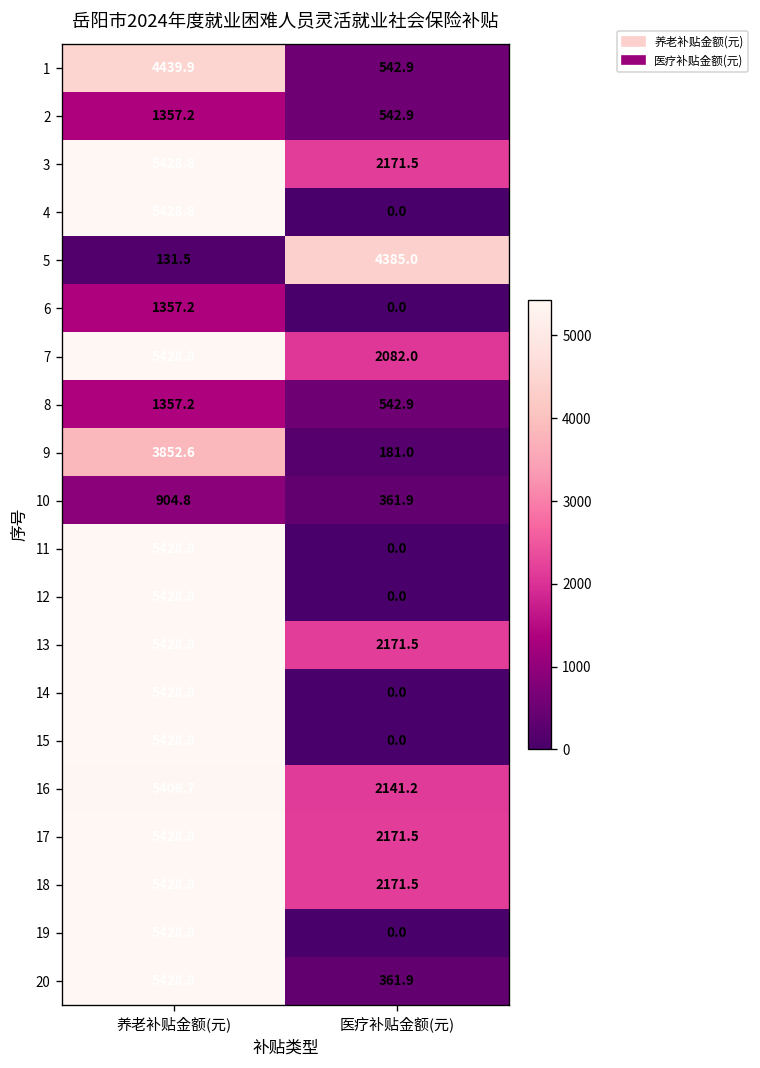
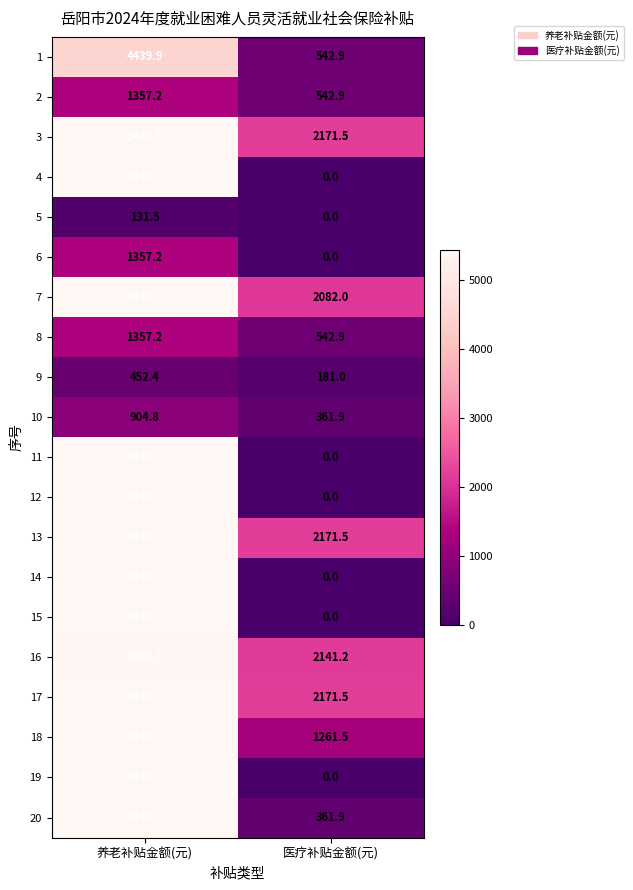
5, 医疗补贴金额(元): 4385.0 -> 0.0
9, 养老补贴金额(元): 3852.6 -> 452.4
18, 医疗补贴金额(元): 2171.5 -> 1261.5
